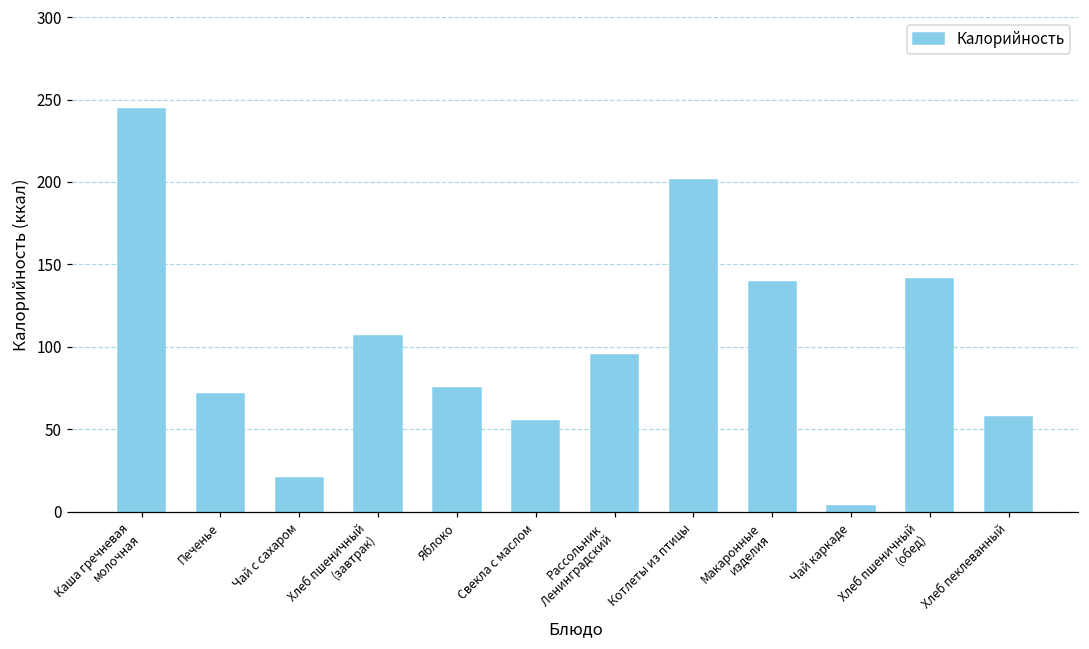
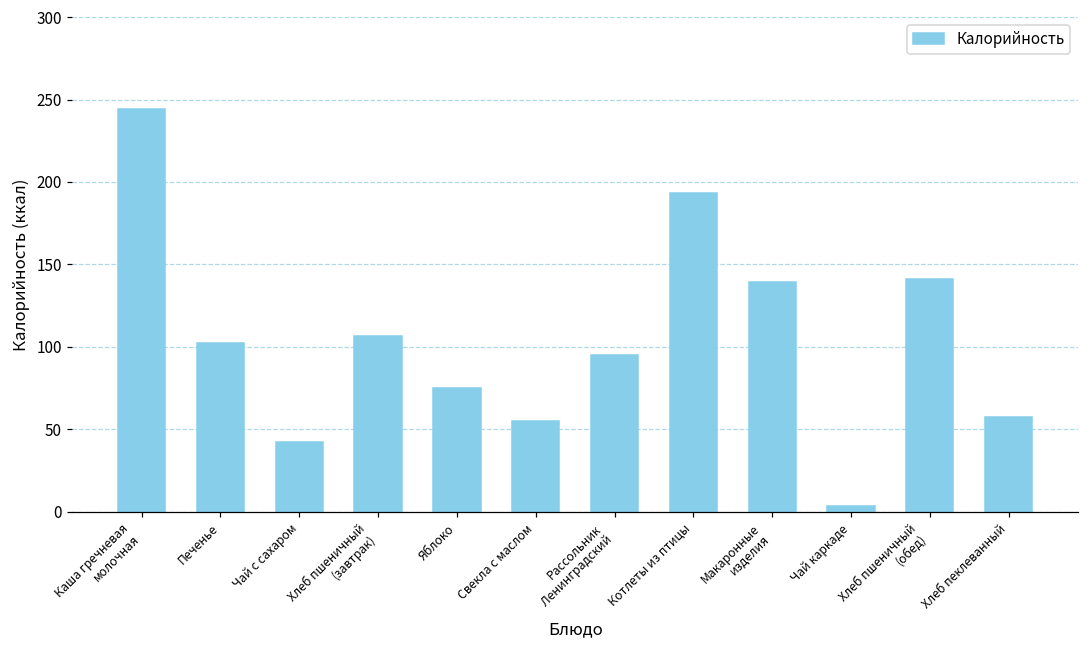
Печенье: 71 -> 102
Чай с сахаром: 20 -> 43
Котлеты из птицы: 201 -> 193
